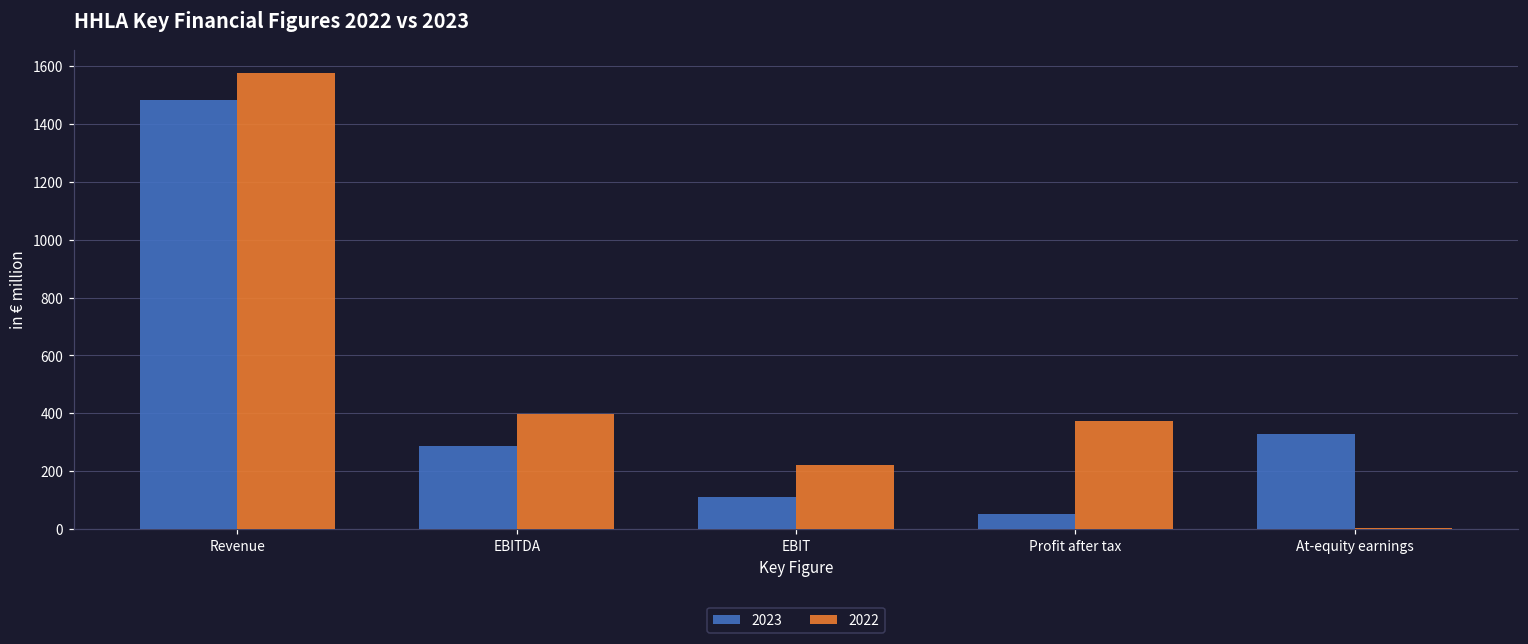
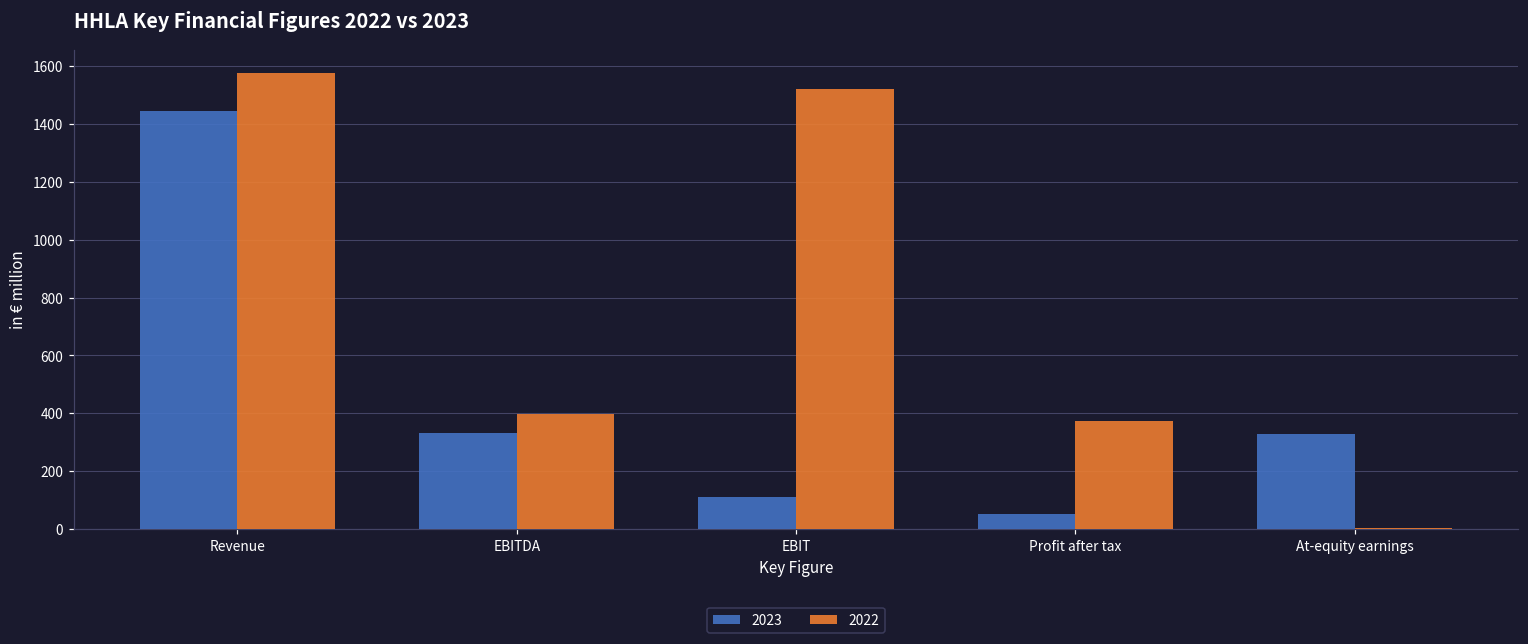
2023, Revenue: 1480 -> 1450
2023, EBITDA: 290 -> 330
2022, EBIT: 220 -> 1520
